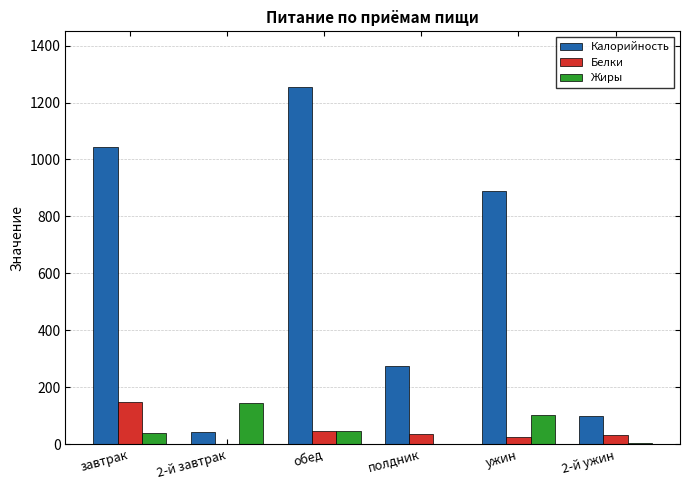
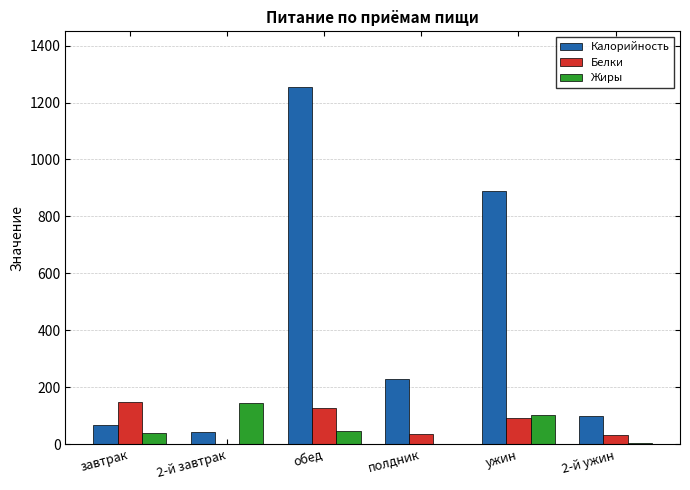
Калорийность, завтрак: 1040 -> 70
Белки, обед: 50 -> 130
Калорийность, полдник: 270 -> 230
Белки, ужин: 30 -> 90
